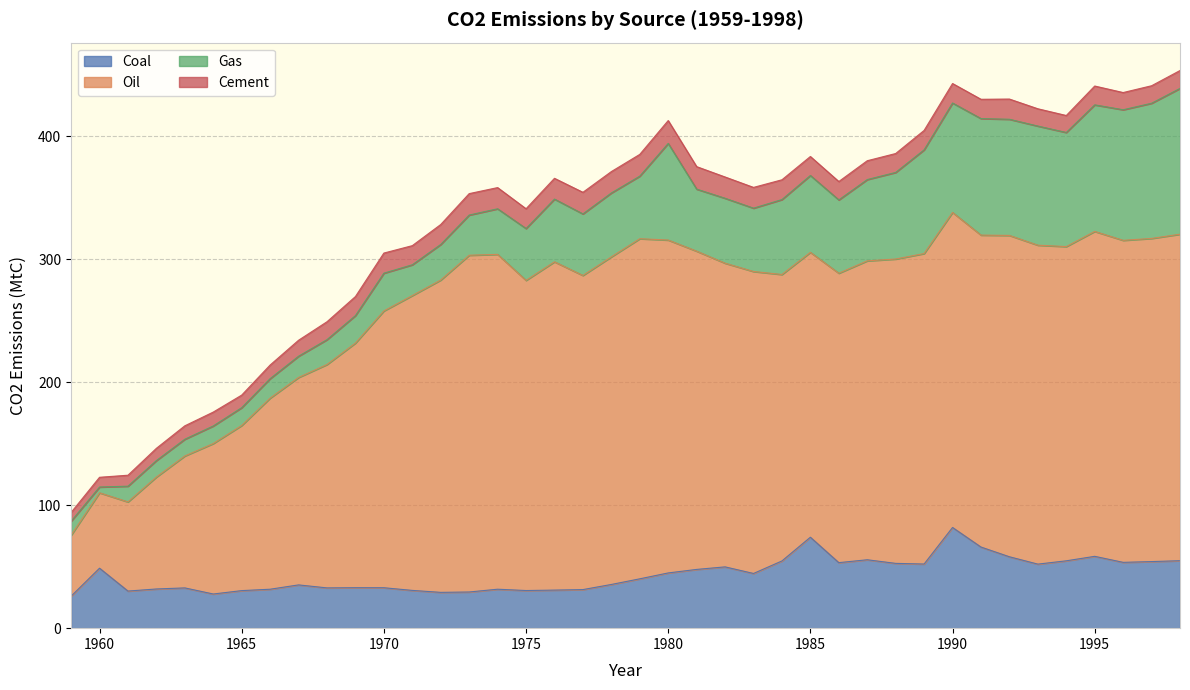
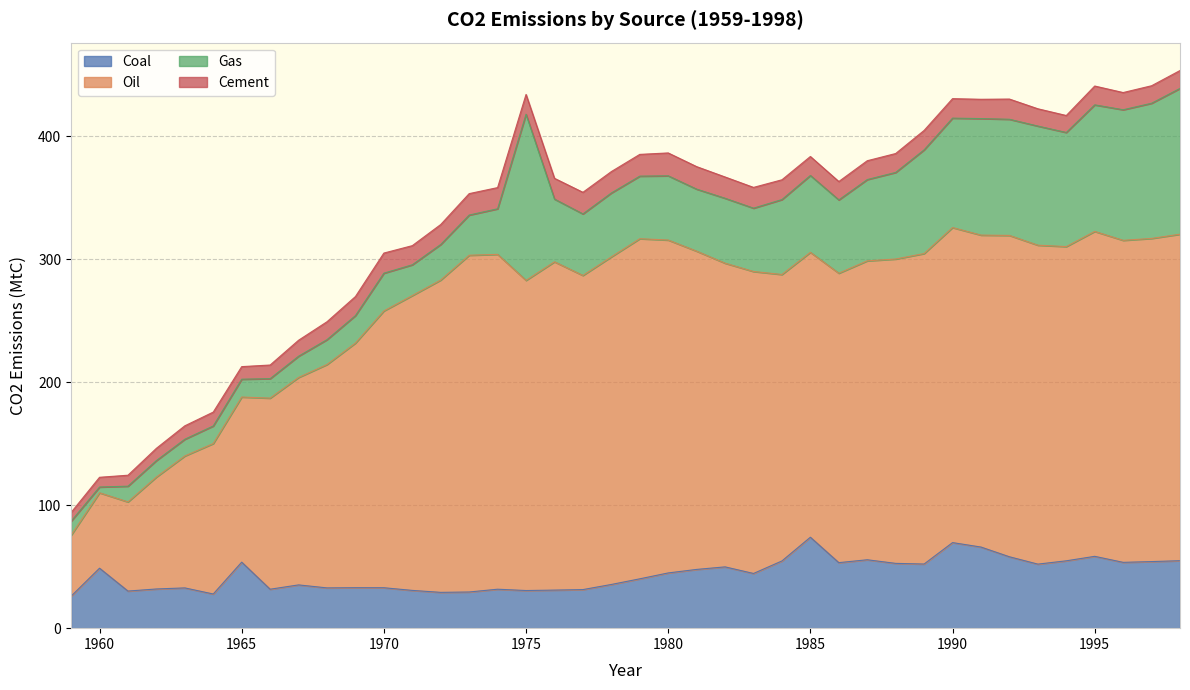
Coal, 1965: 31 -> 54
Gas, 1975: 42 -> 135
Gas, 1980: 79 -> 52
Coal, 1990: 82 -> 70
